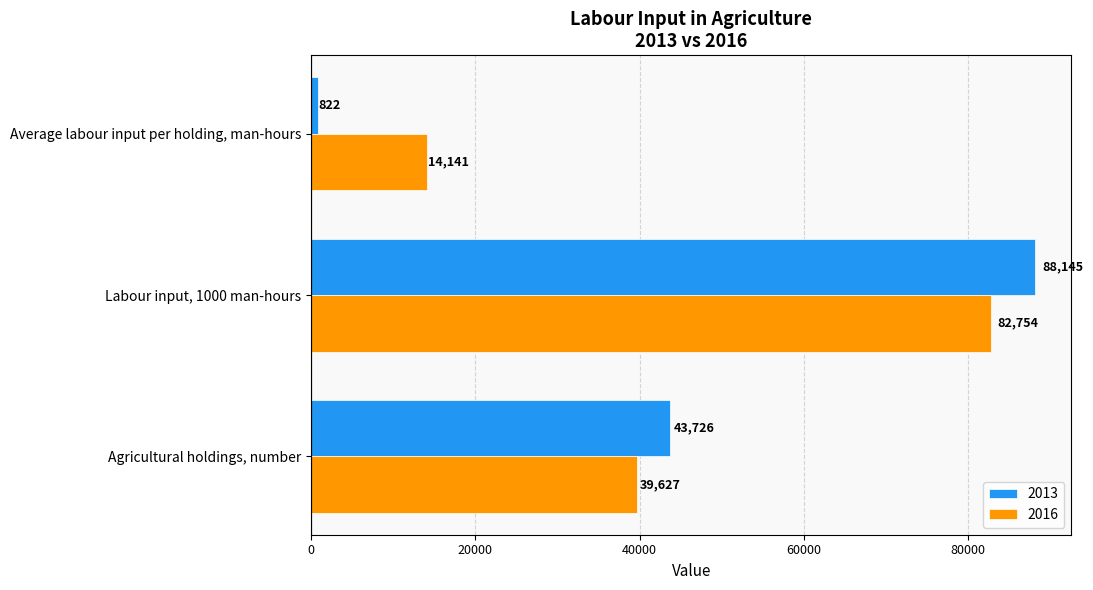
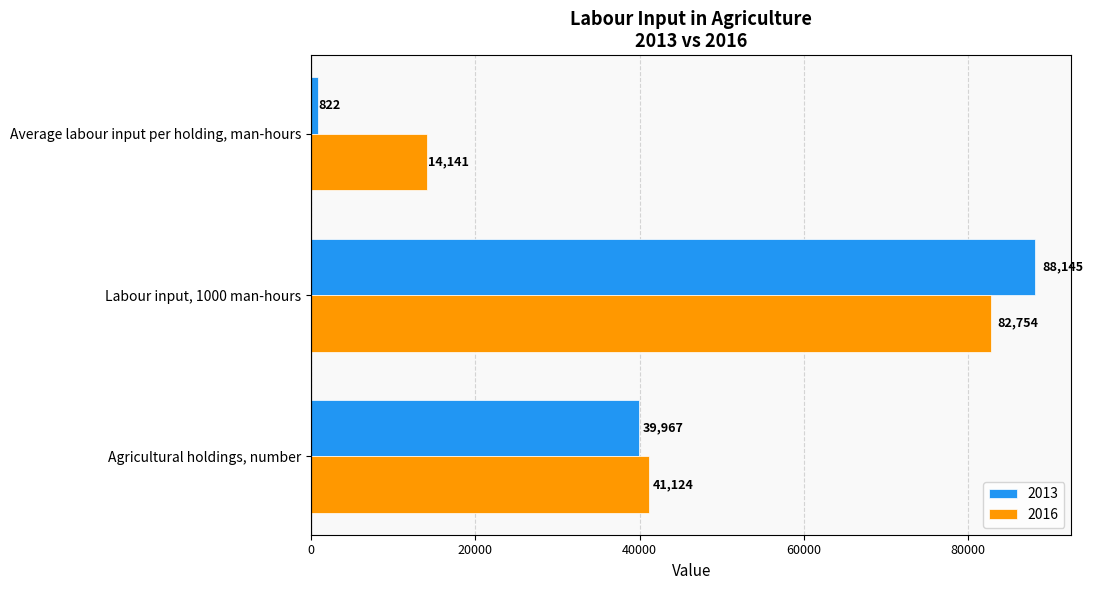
2013, Agricultural holdings, number: 43,726 -> 39,967
2016, Agricultural holdings, number: 39,627 -> 41,124
